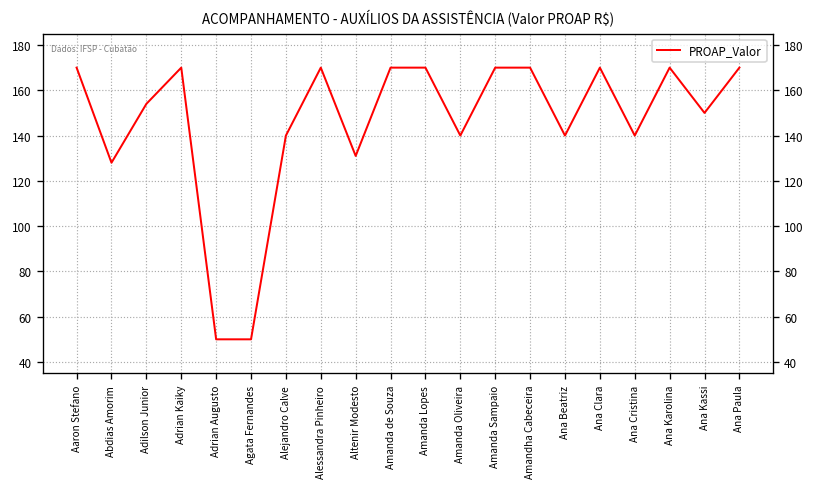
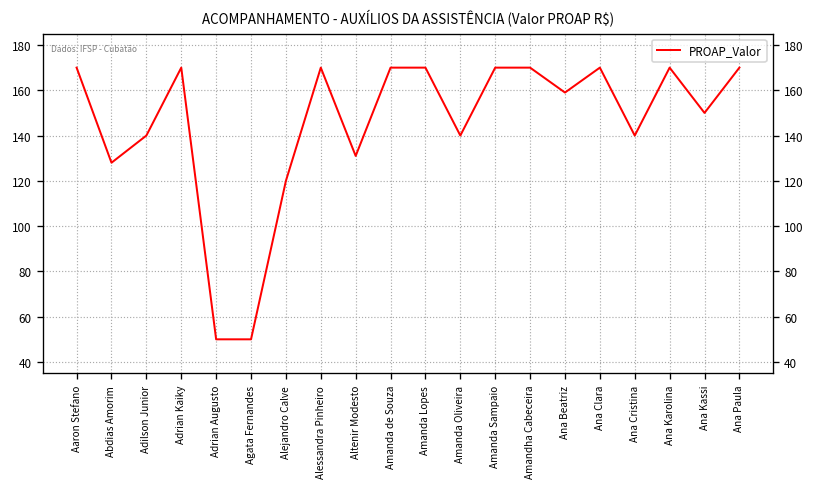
Adilson Junior: 154 -> 140
Alejandro Calve: 140 -> 120
Ana Beatriz: 140 -> 159
